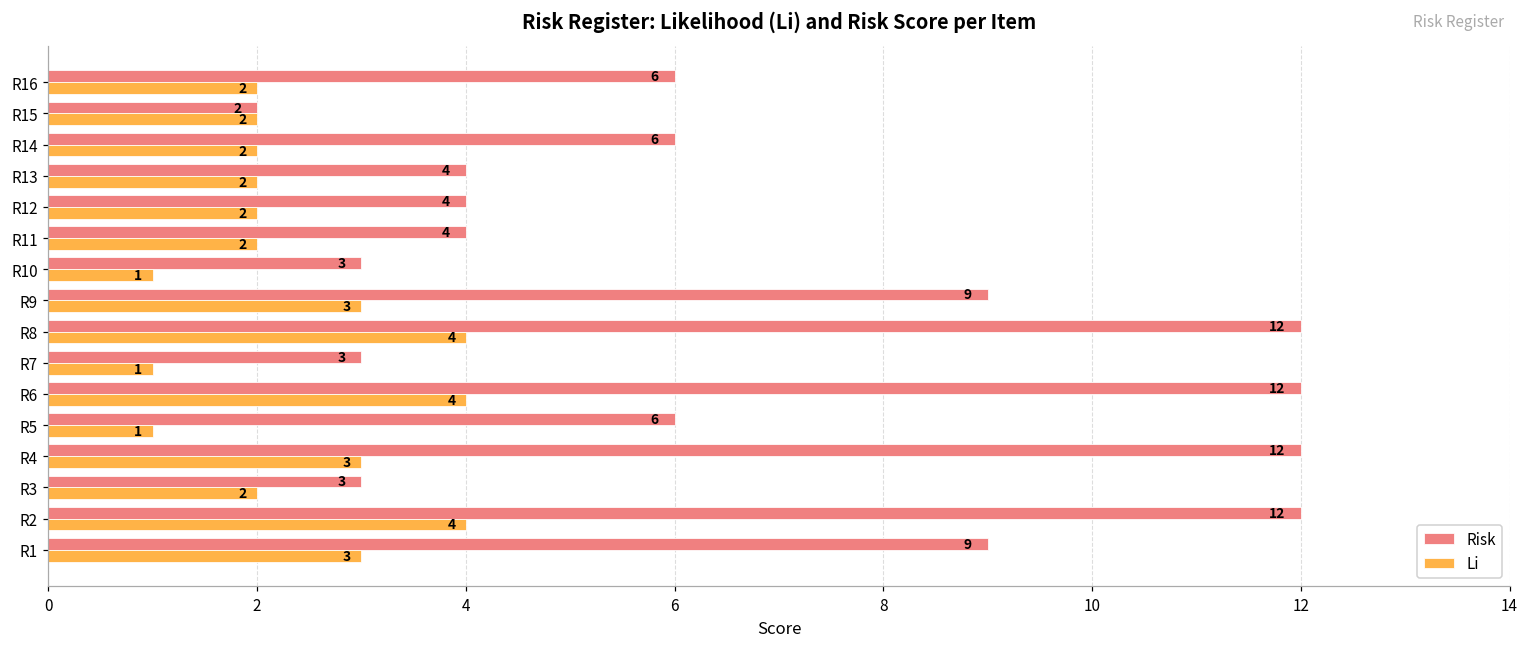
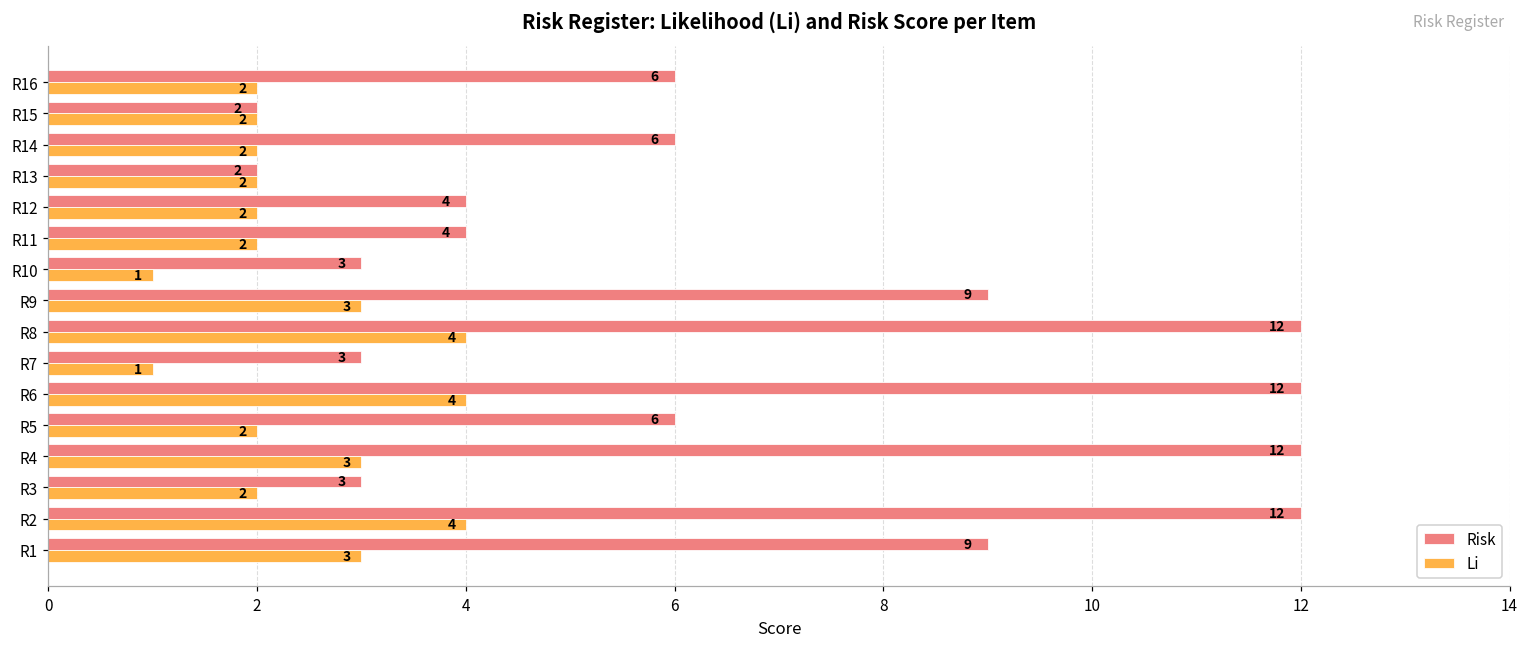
Risk, R13: 4 -> 2
Li, R5: 1 -> 2
